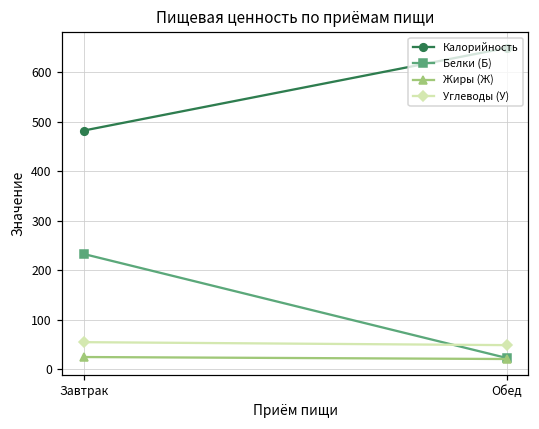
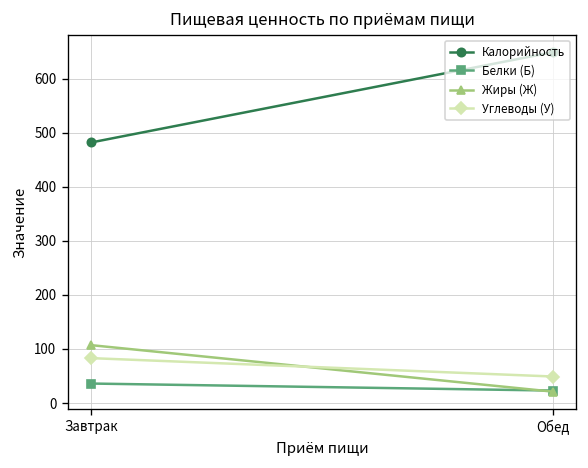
Белки (Б), Завтрак: 230 -> 40
Жиры (Ж), Завтрак: 30 -> 110
Углеводы (У), Завтрак: 60 -> 80
